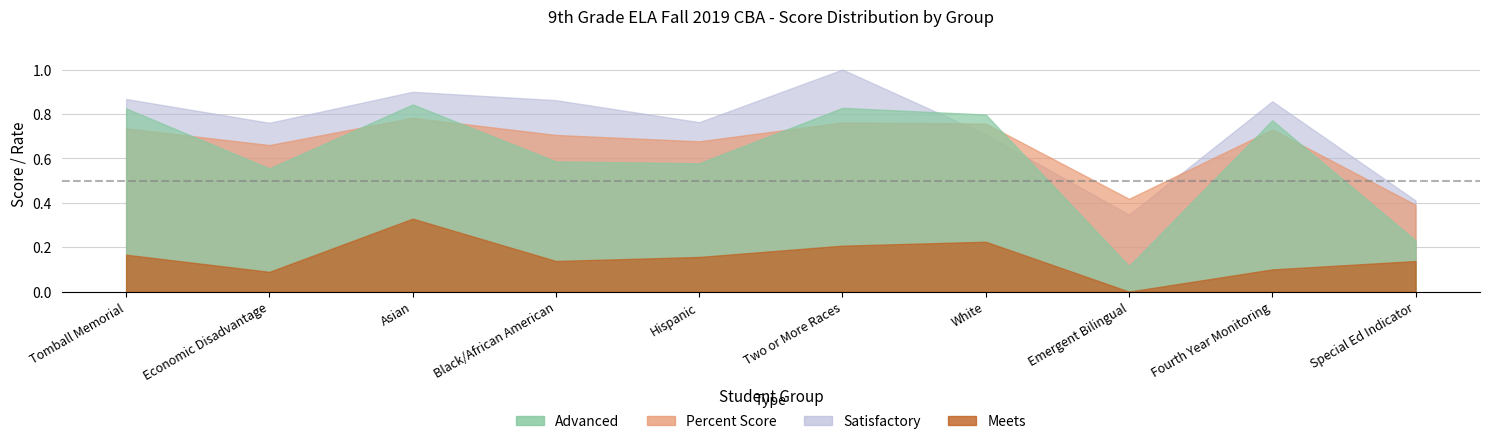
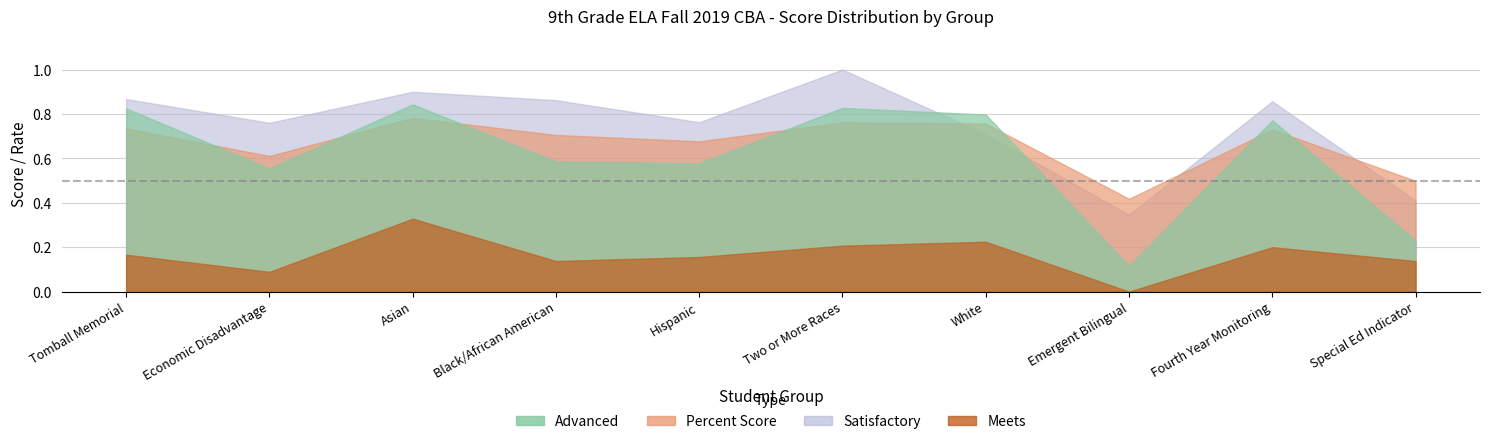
Percent Score, Economic Disadvantage: 0.66 -> 0.61
Meets, Fourth Year Monitoring: 0.1 -> 0.2
Percent Score, Special Ed Indicator: 0.39 -> 0.50
